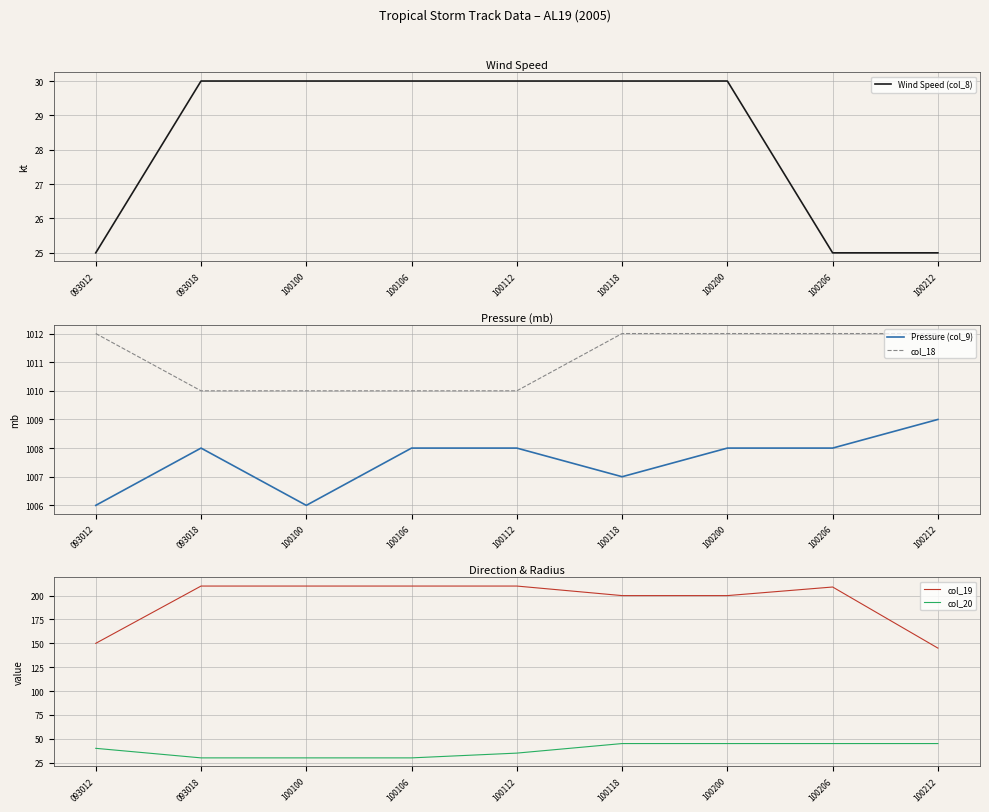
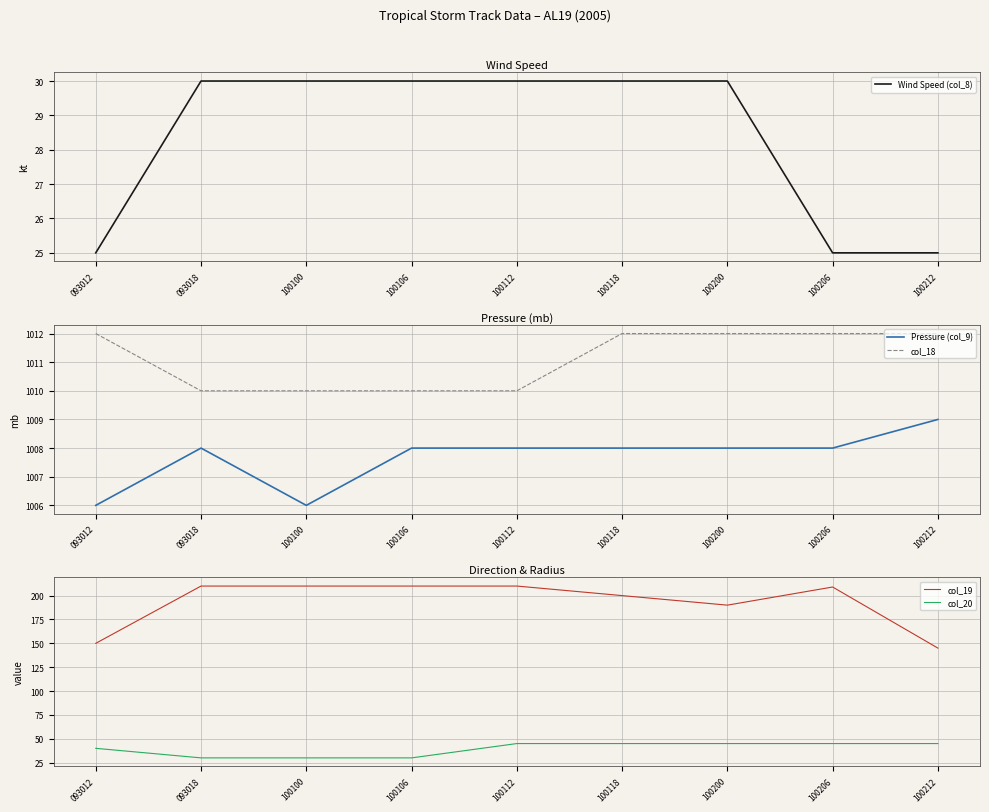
Pressure (mb), Pressure (col_9), 100118: 1007 -> 1008
Direction & Radius, col_20, 100112: 40 -> 50
Direction & Radius, col_19, 100200: 200 -> 190
